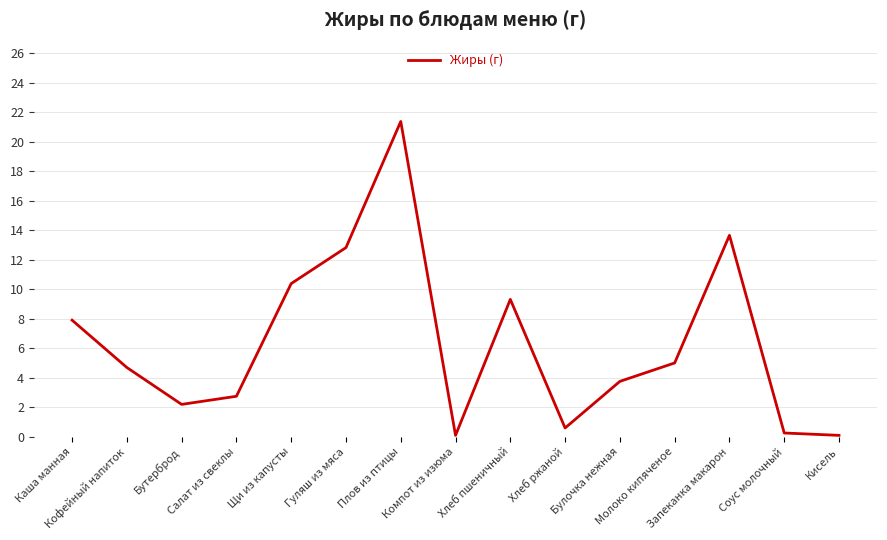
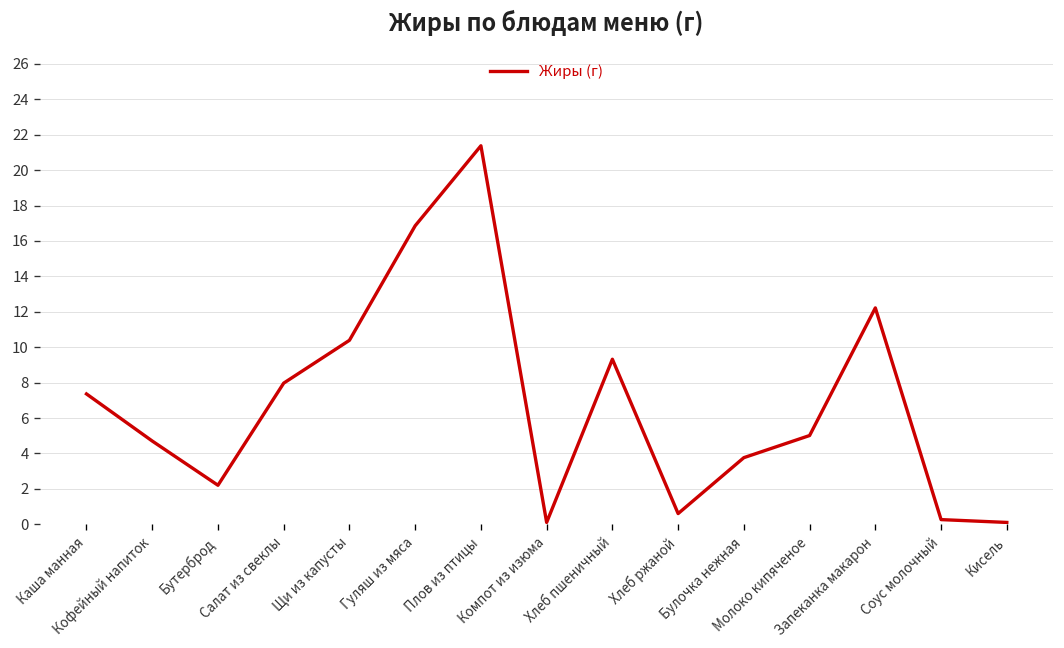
Каша манная: 7.9 -> 7.4
Салат из свеклы: 2.8 -> 8.0
Гуляш из мяса: 12.8 -> 16.9
Запеканка макарон: 13.7 -> 12.2
